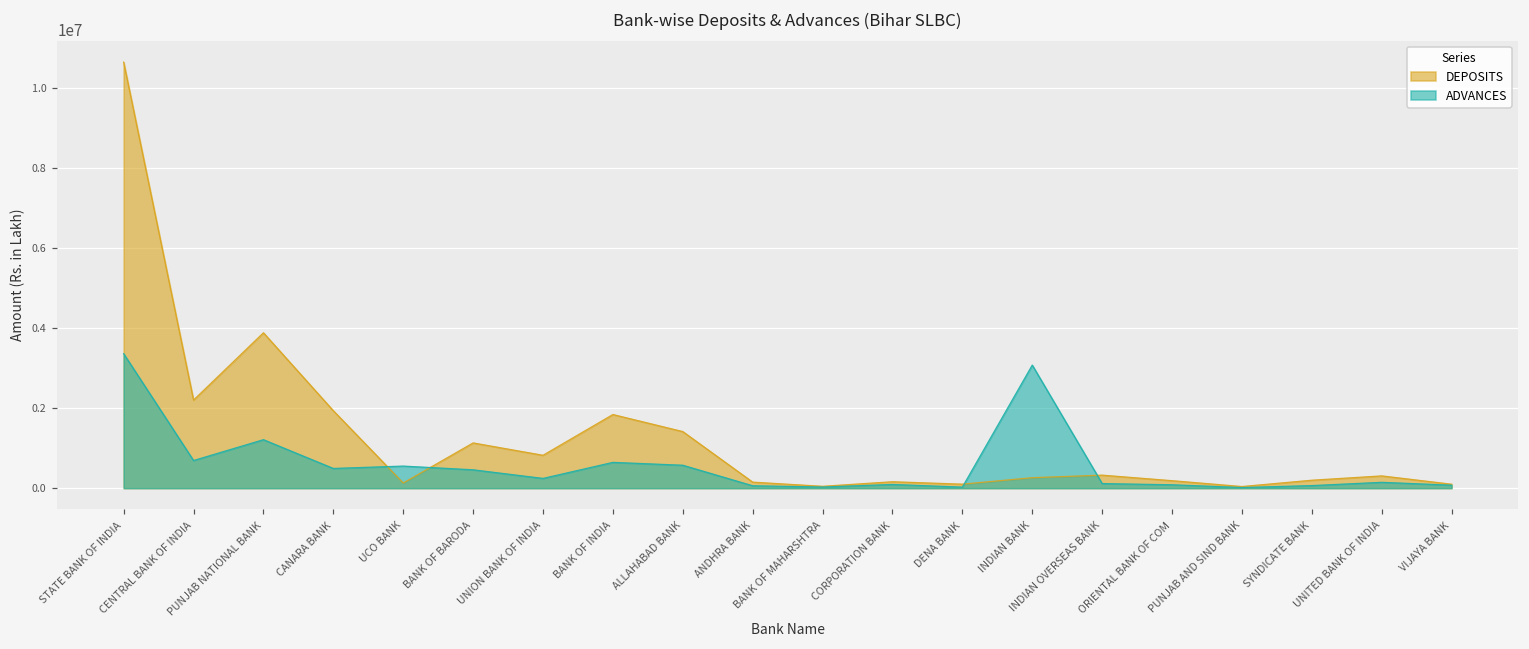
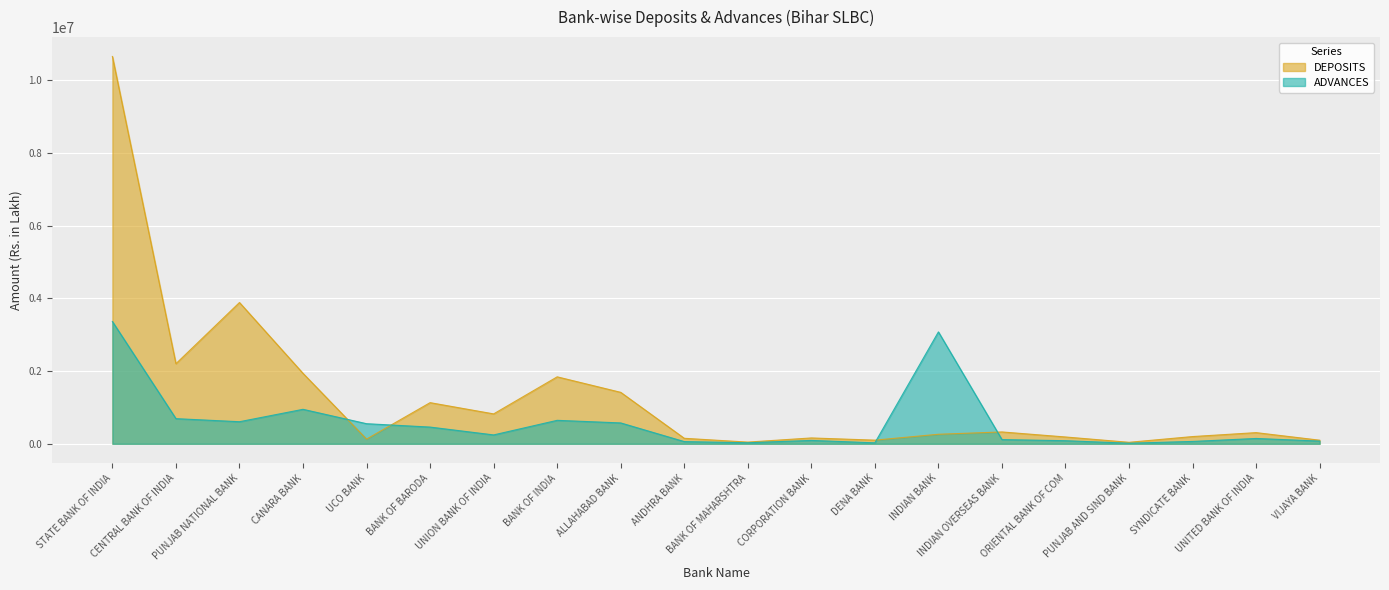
ADVANCES, PUNJAB NATIONAL BANK: 1200000 -> 600000
ADVANCES, CANARA BANK: 500000 -> 900000
